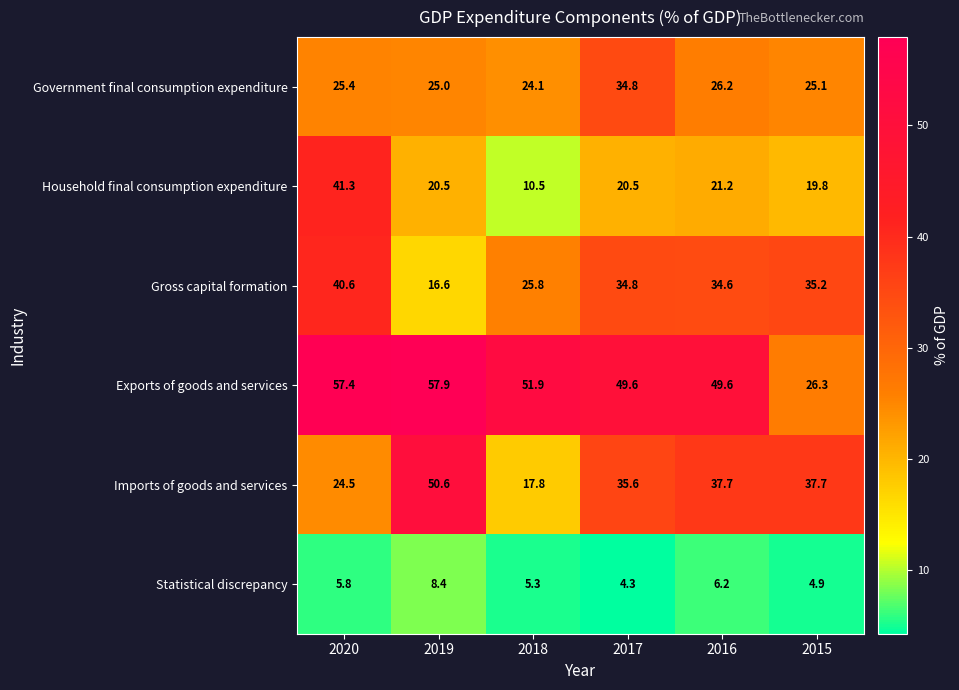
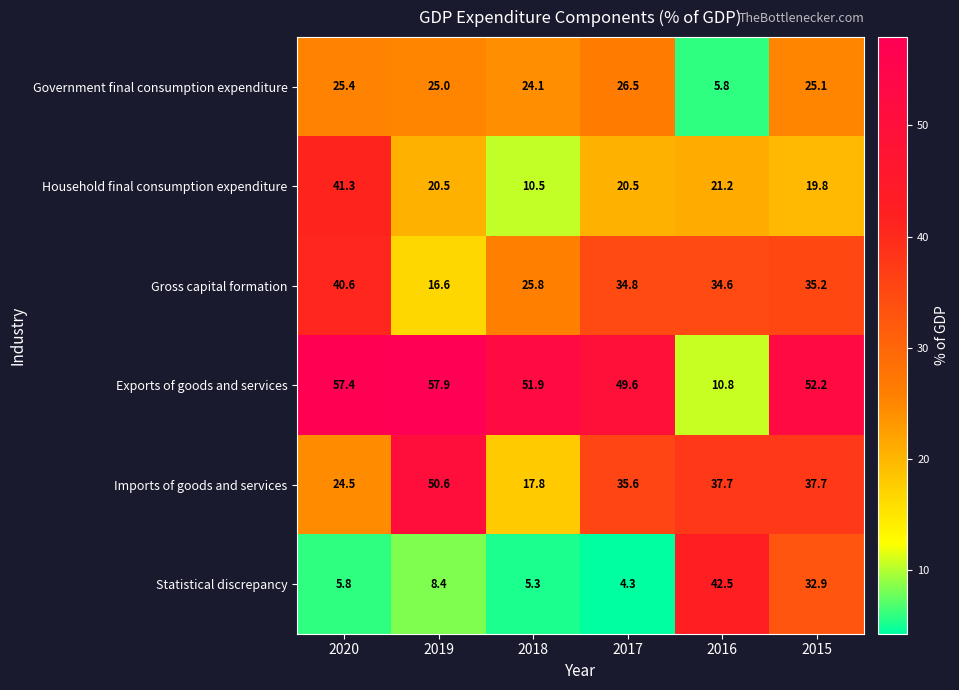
Government final consumption expenditure, 2017: 34.8 -> 26.5
Government final consumption expenditure, 2016: 26.2 -> 5.8
Exports of goods and services, 2016: 49.6 -> 10.8
Exports of goods and services, 2015: 26.3 -> 52.2
Statistical discrepancy, 2016: 6.2 -> 42.5
Statistical discrepancy, 2015: 4.9 -> 32.9
